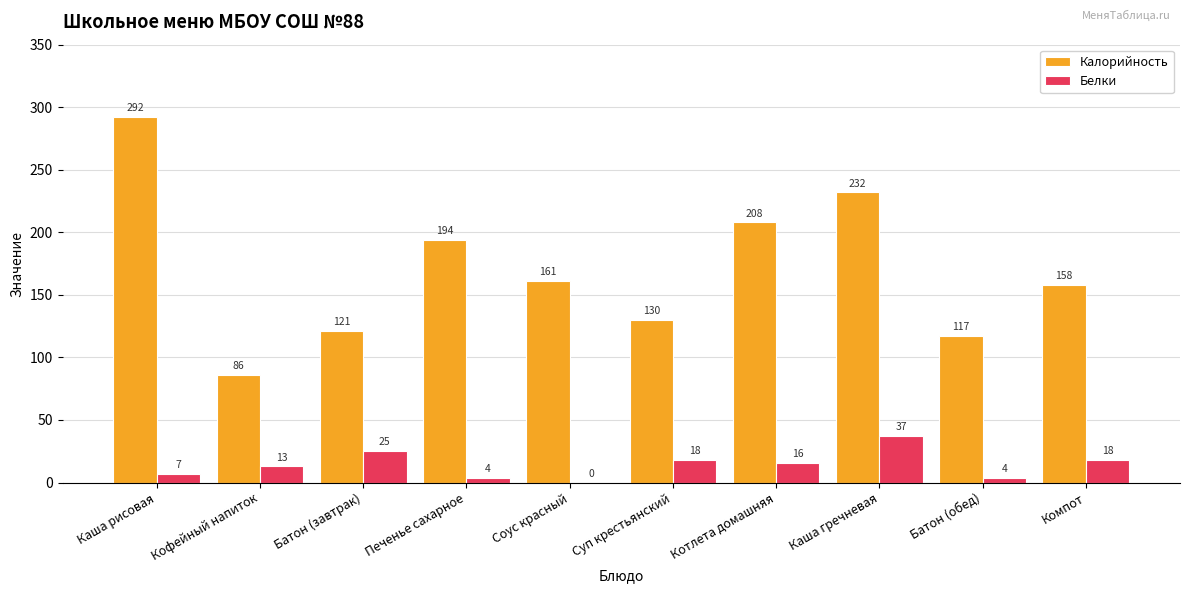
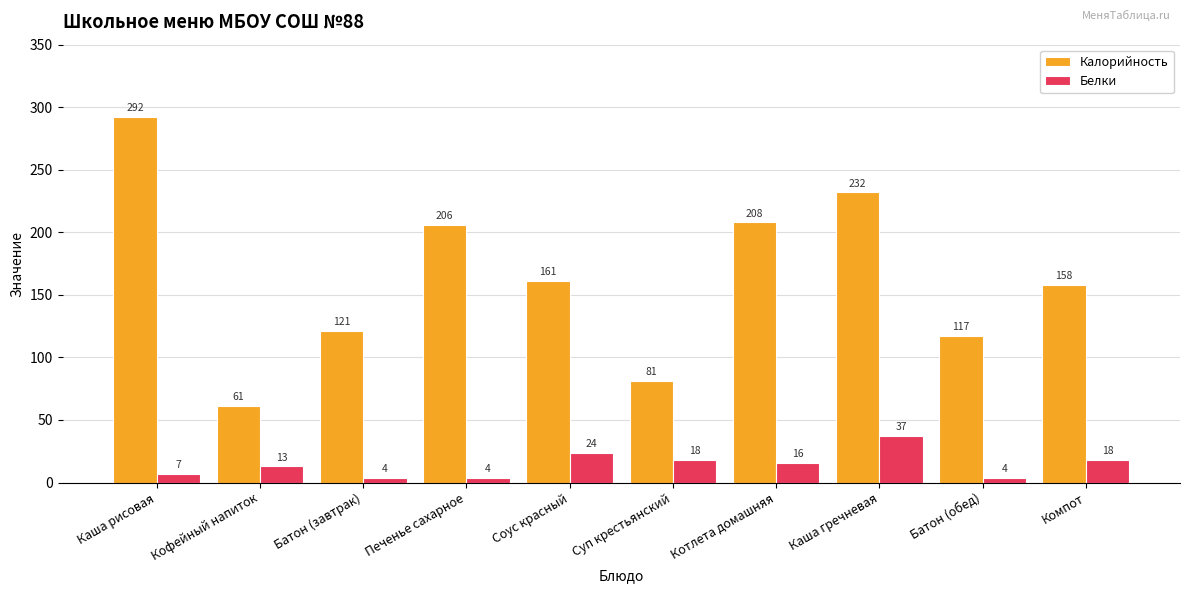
Калорийность, Кофейный напиток: 86 -> 61
Белки, Батон (завтрак): 25 -> 4
Калорийность, Печенье сахарное: 194 -> 206
Белки, Соус красный: 0 -> 24
Калорийность, Суп крестьянский: 130 -> 81
